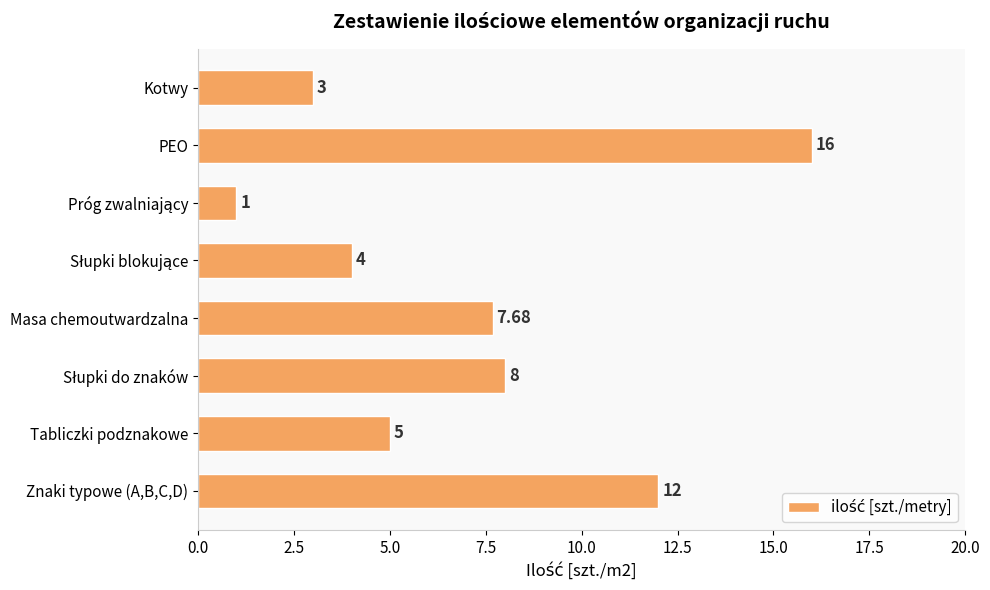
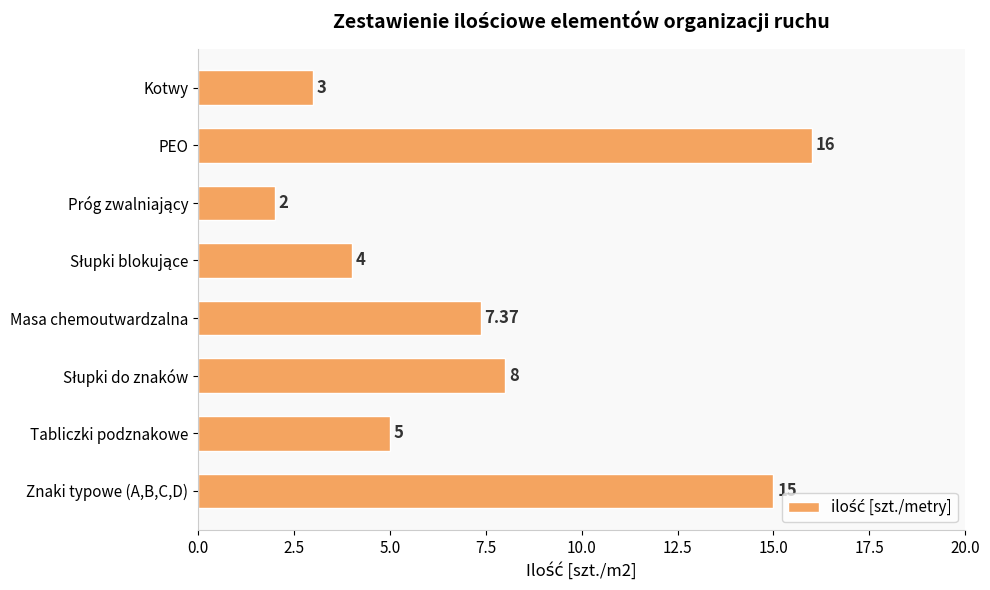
Próg zwalniający: 1 -> 2
Masa chemoutwardzalna: 7.68 -> 7.37
Znaki typowe (A,B,C,D): 12 -> 15
